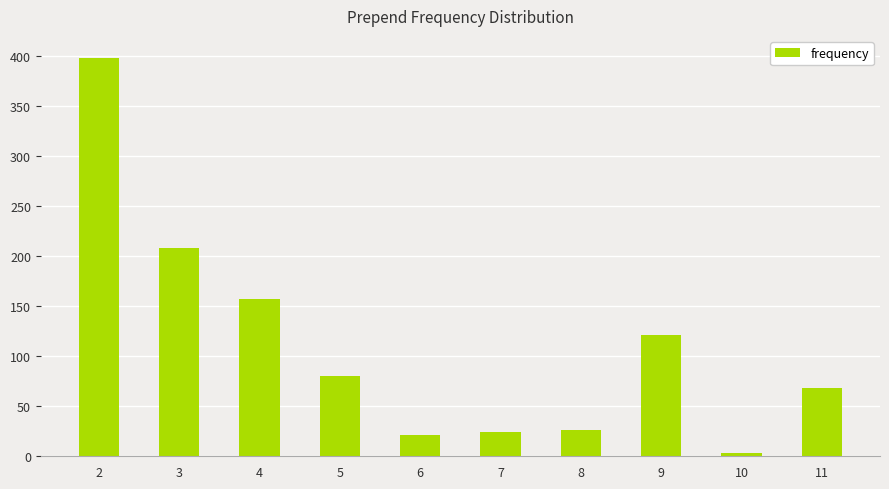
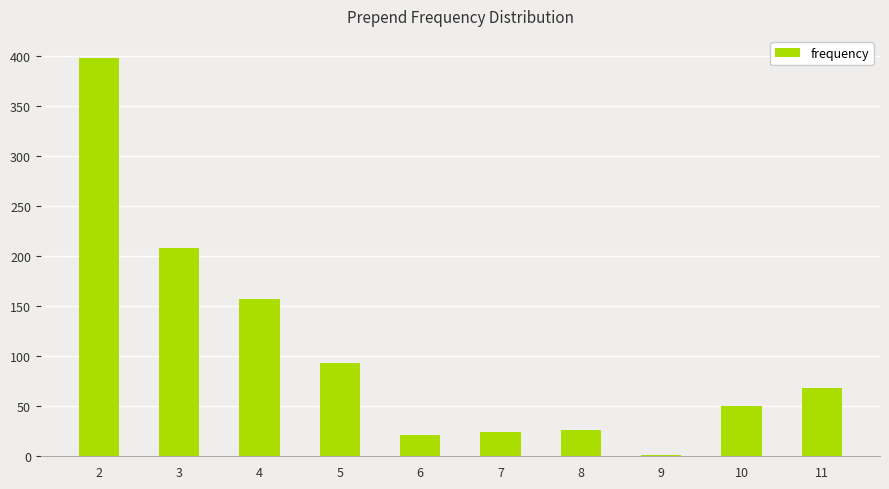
5: 80 -> 93
9: 121 -> 1
10: 3 -> 50
